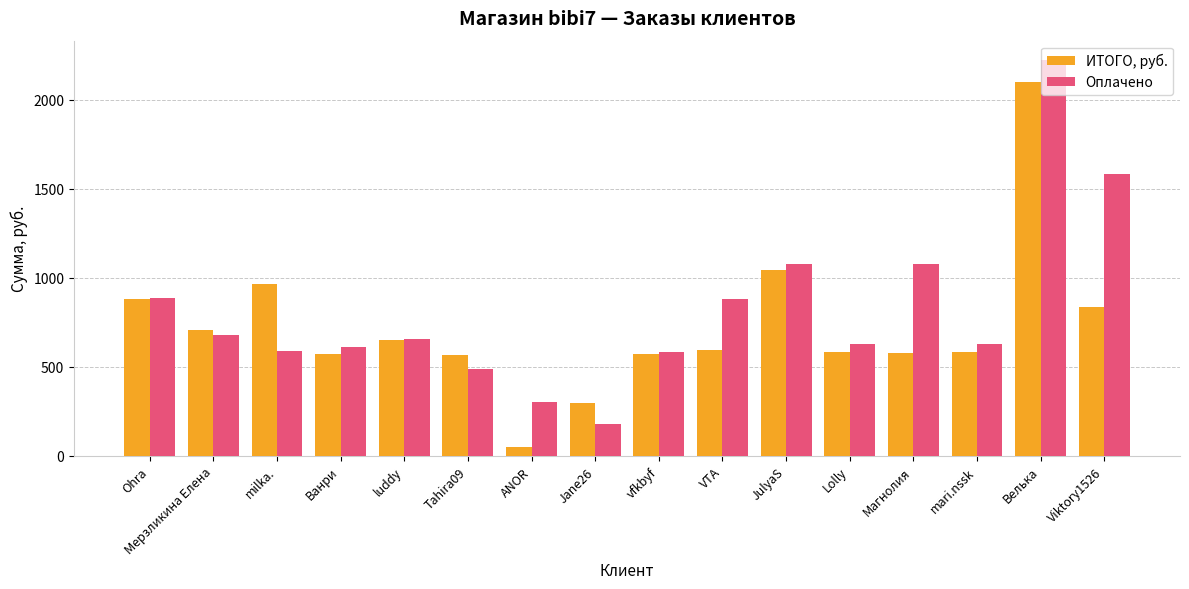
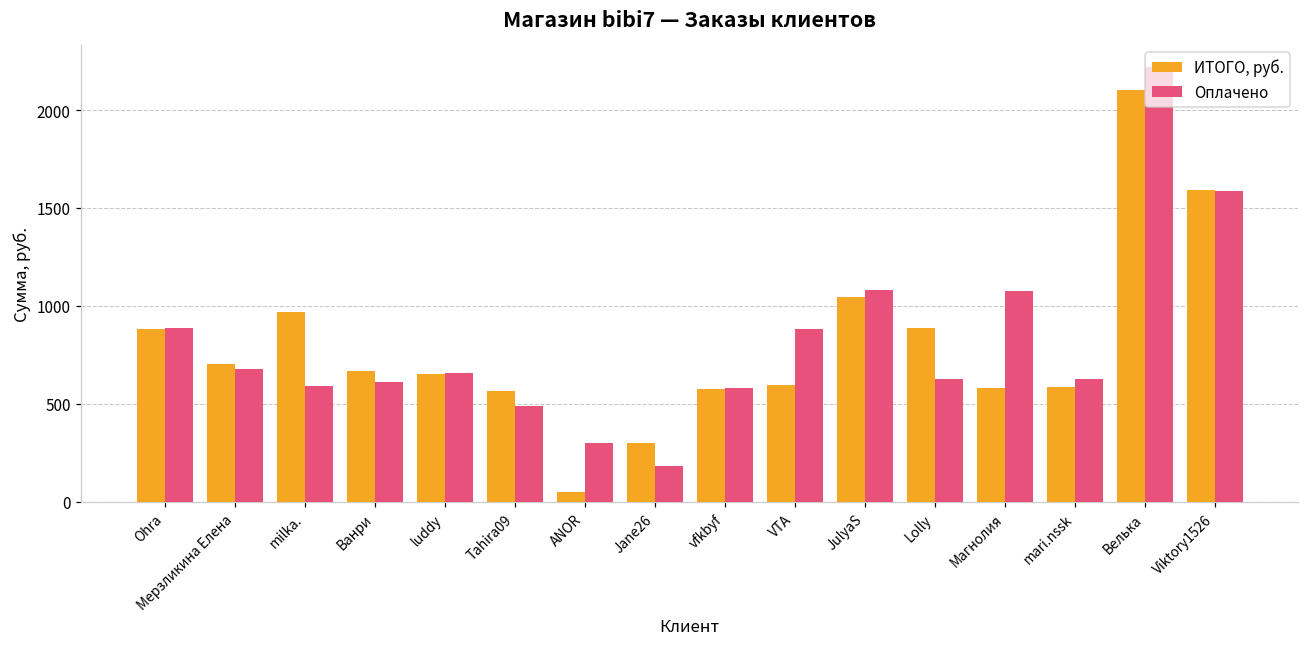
ИТОГО, руб., Ванри: 570 -> 670
ИТОГО, руб., Lolly: 580 -> 890
ИТОГО, руб., Viktory1526: 840 -> 1590
